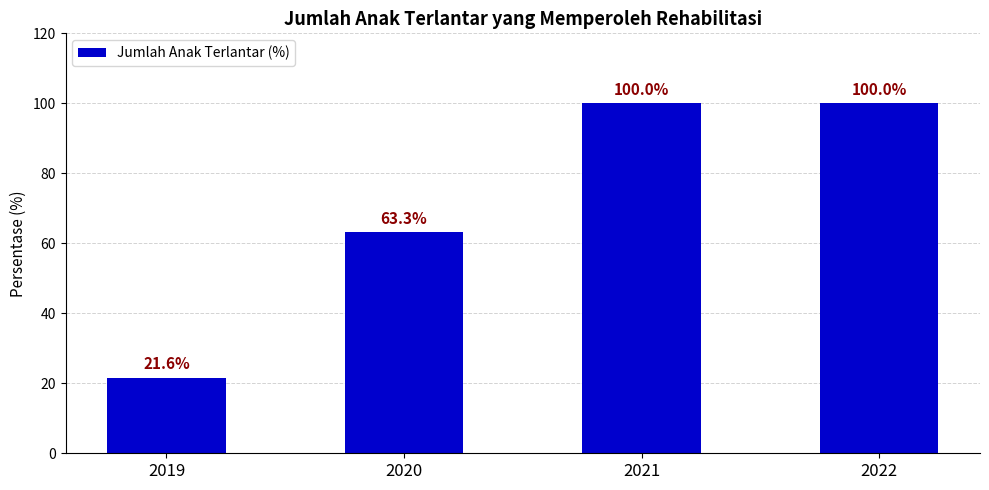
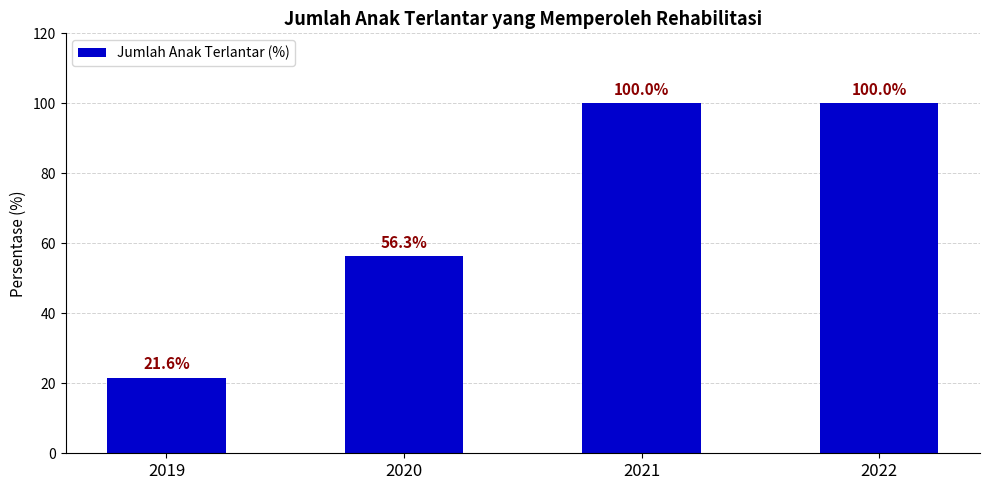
2020: 63.3% -> 56.3%
